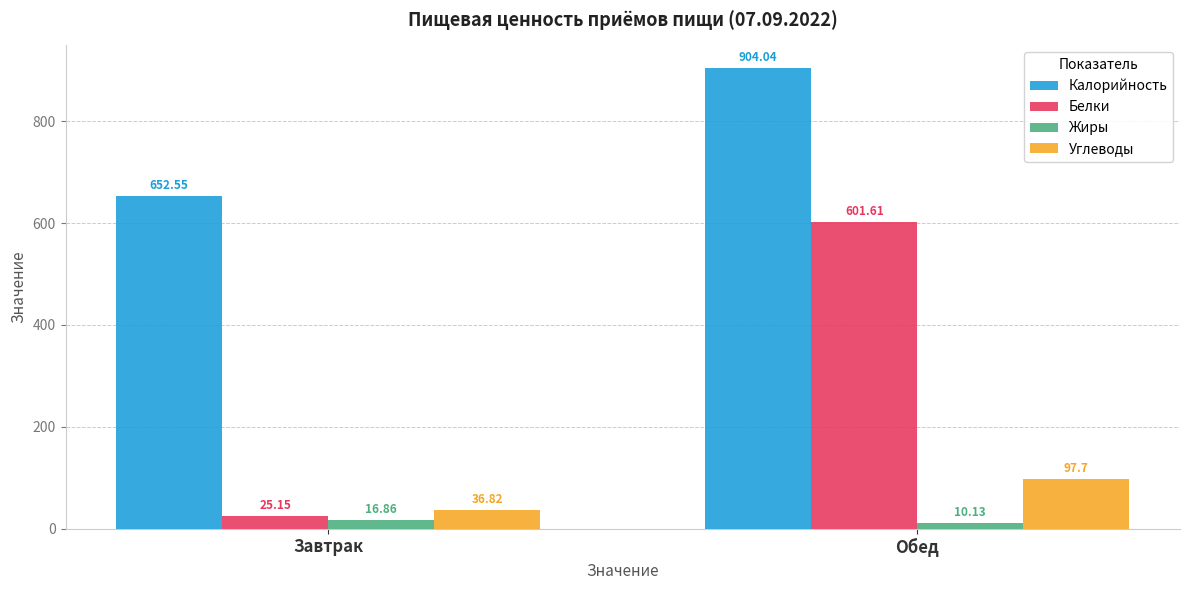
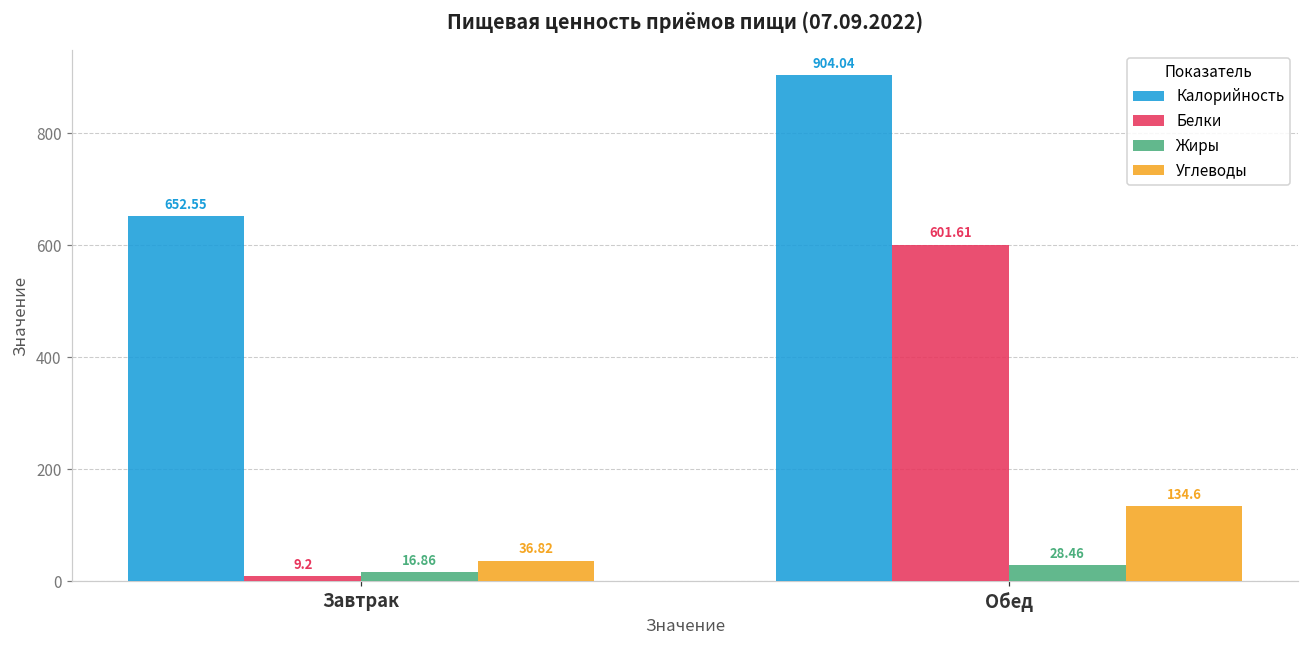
Белки, Завтрак: 25.15 -> 9.2
Жиры, Обед: 10.13 -> 28.46
Углеводы, Обед: 97.7 -> 134.6
